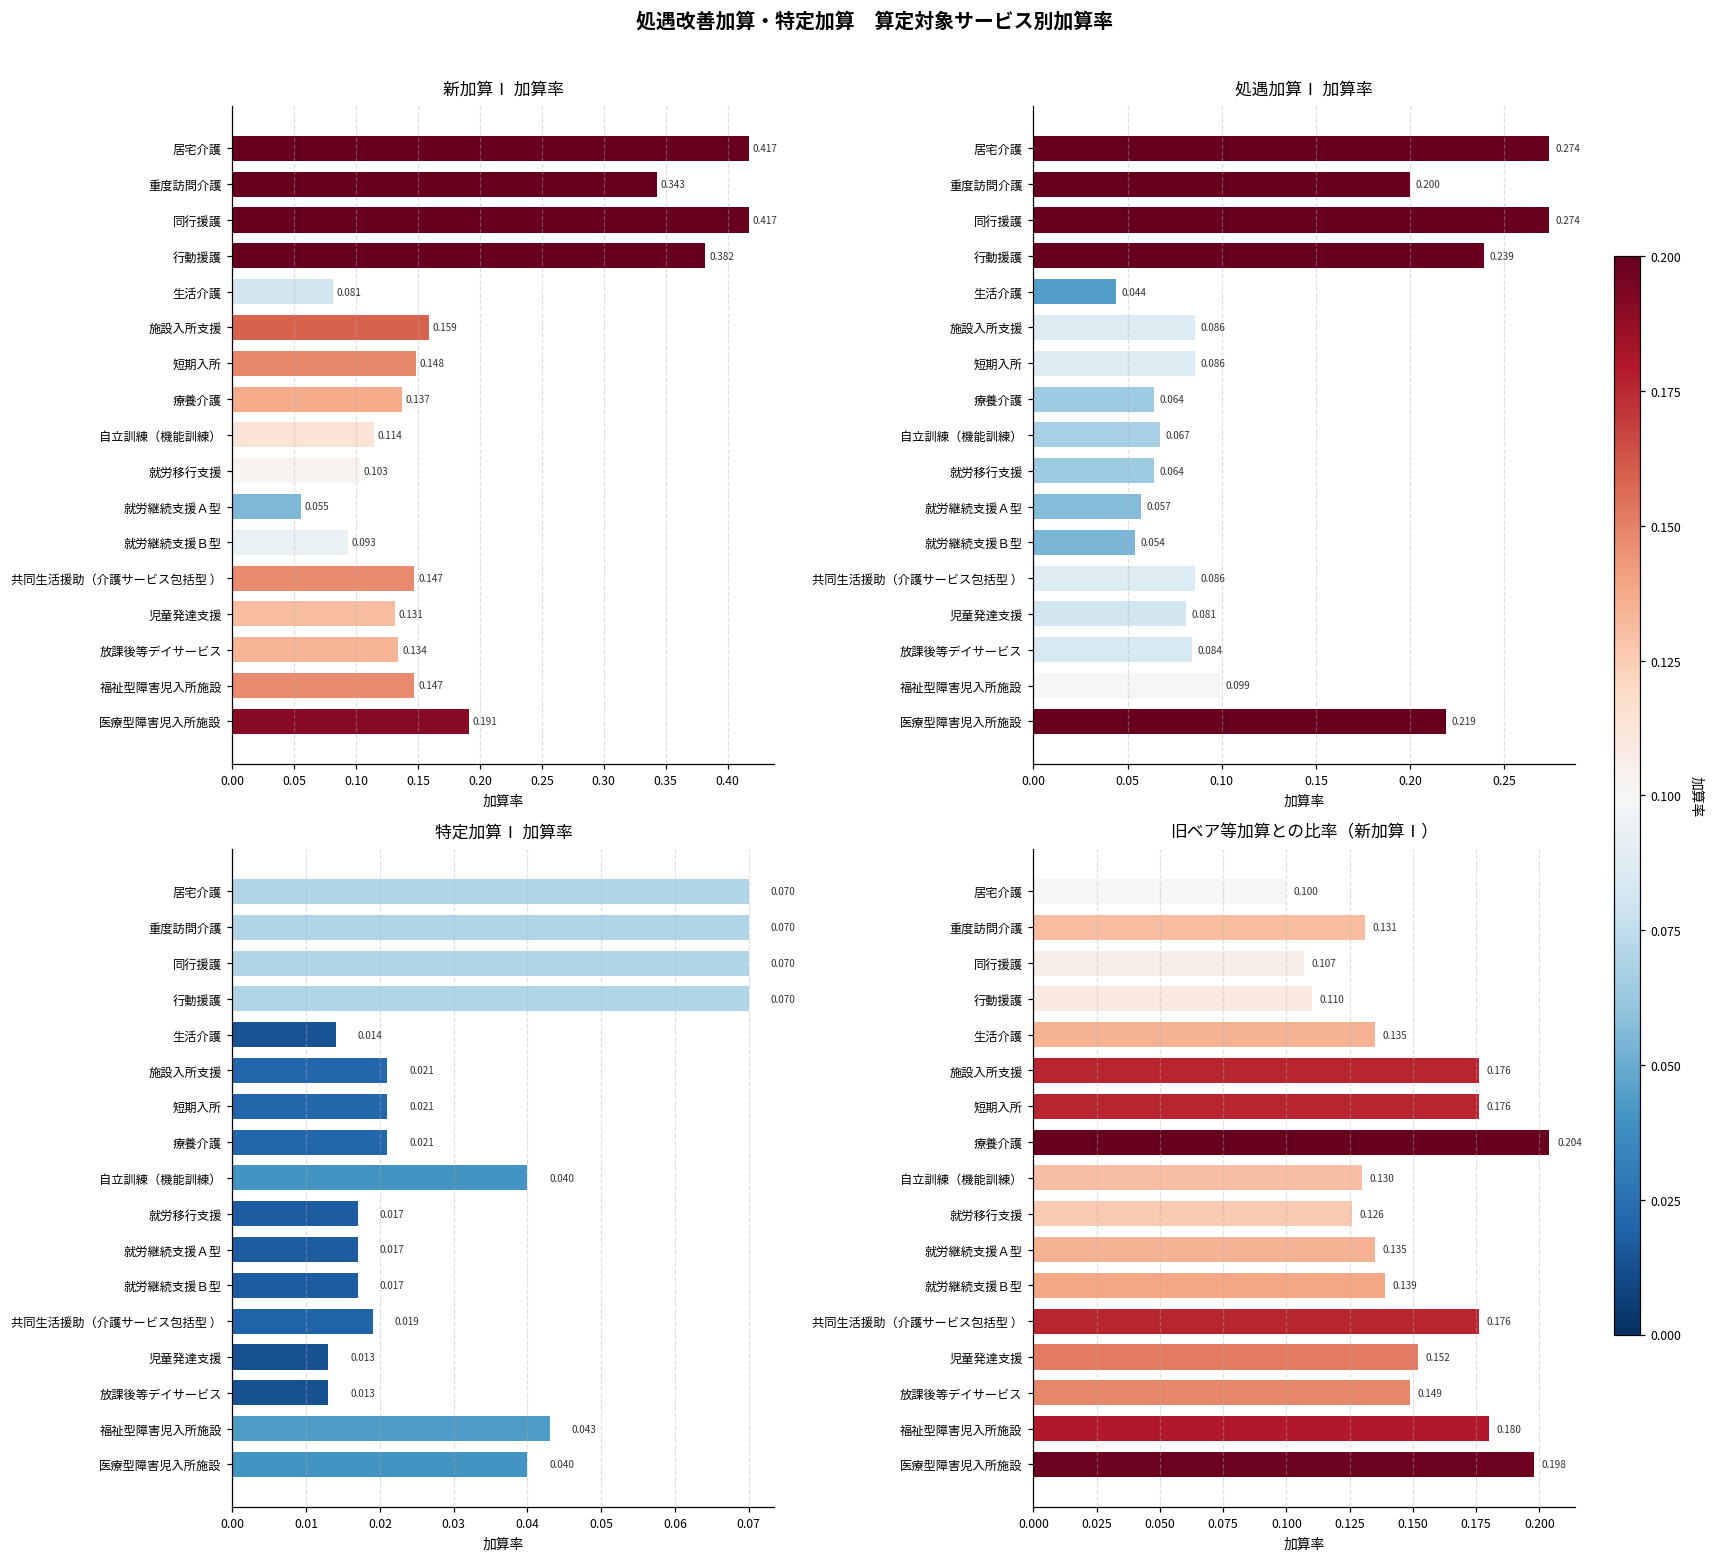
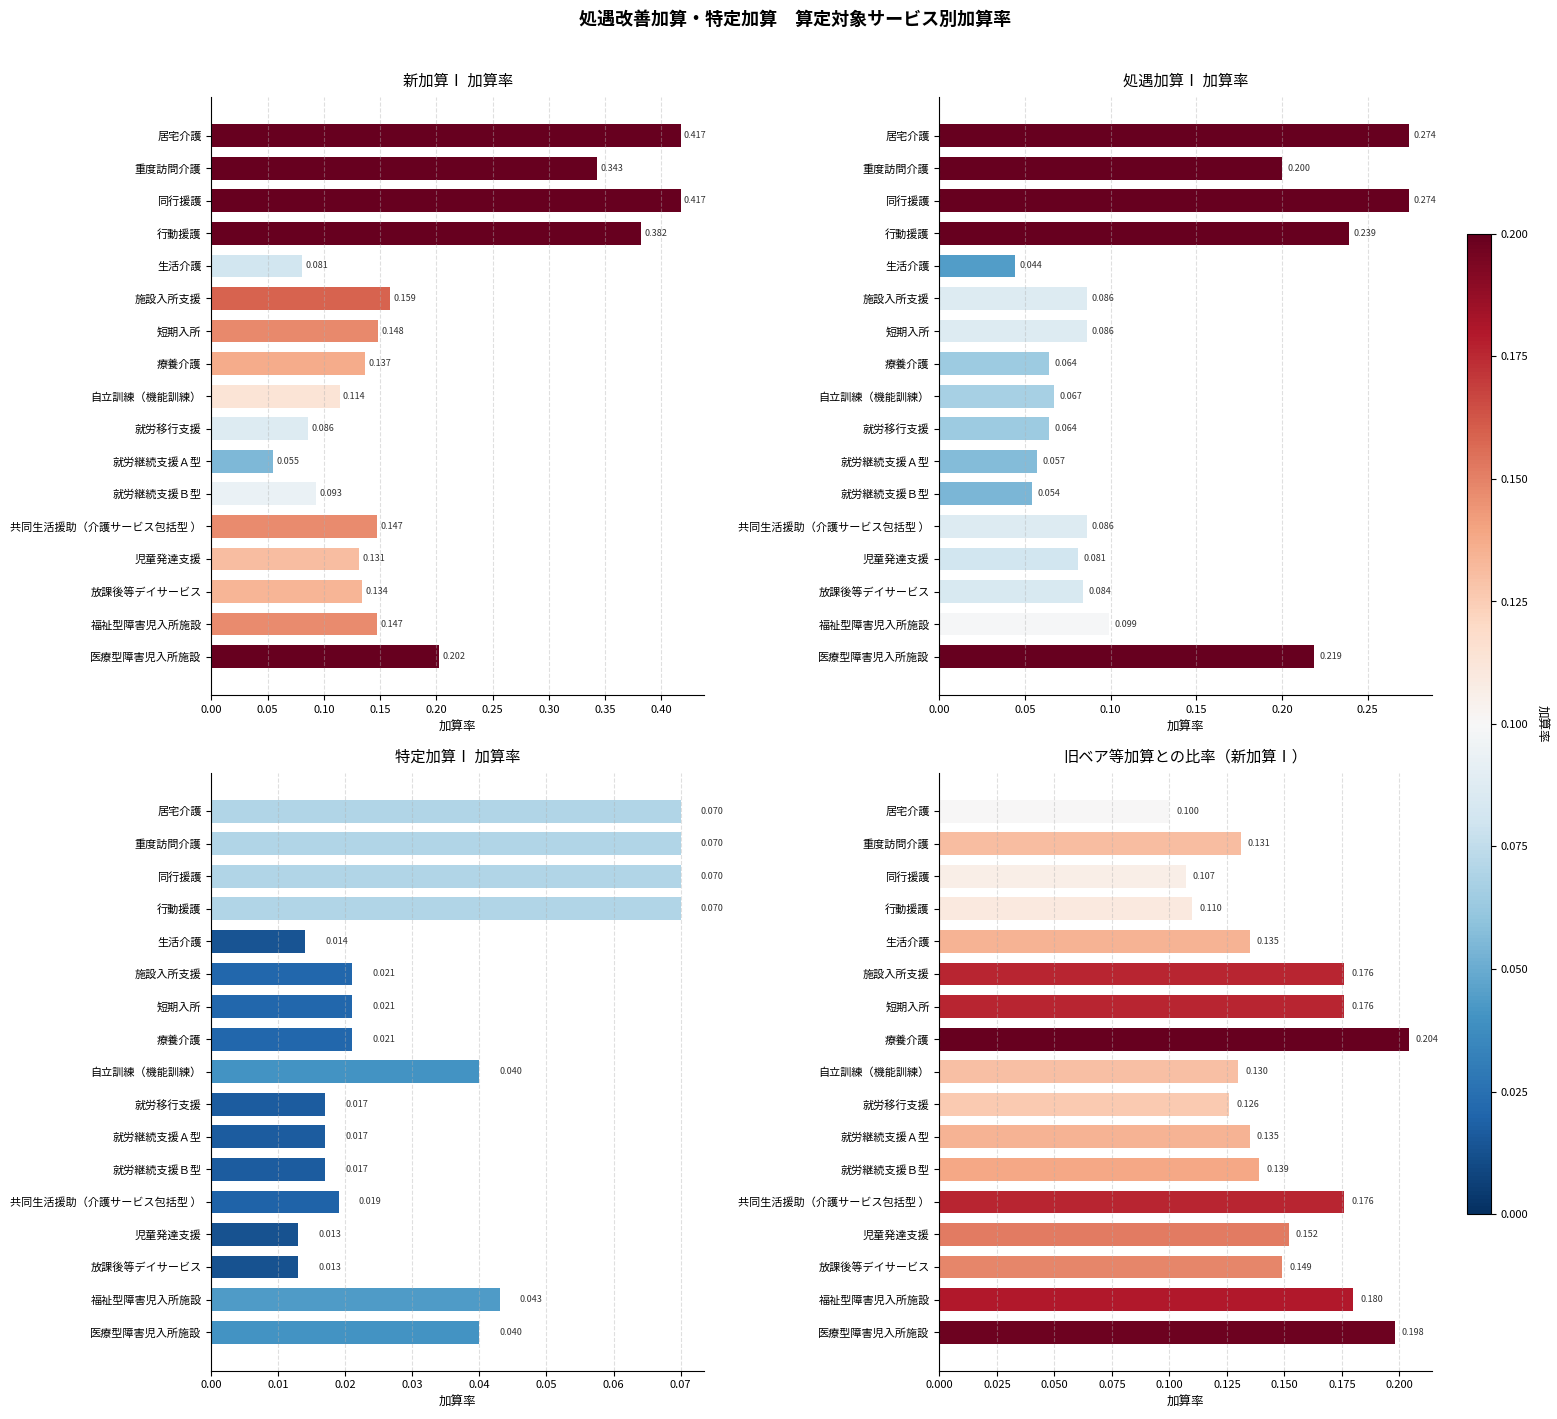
新加算Ⅰ 加算率, 就労移行支援: 0.103 -> 0.086
新加算Ⅰ 加算率, 医療型障害児入所施設: 0.191 -> 0.202
